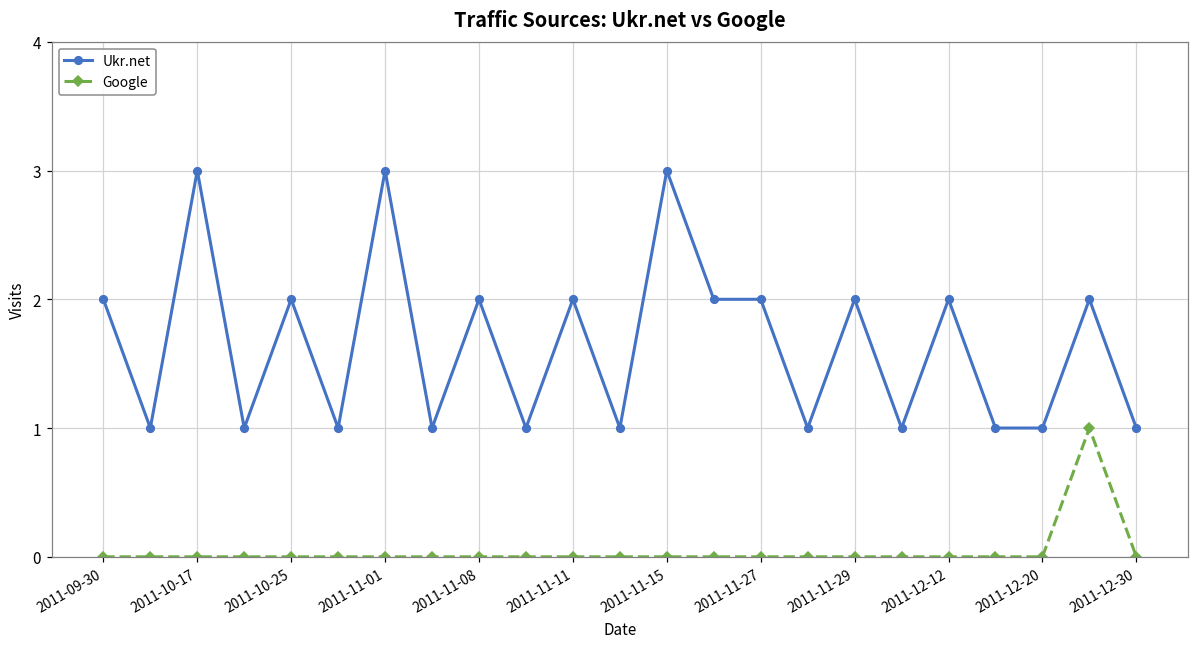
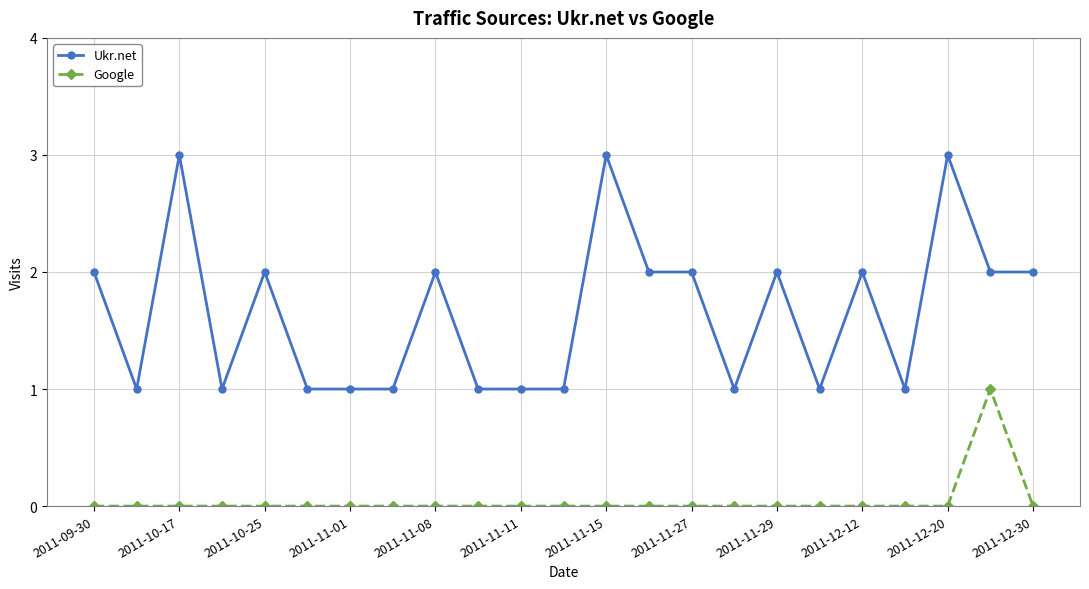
Ukr.net, 2011-11-01: 3 -> 1
Ukr.net, 2011-11-11: 2 -> 1
Ukr.net, 2011-12-20: 1 -> 3
Ukr.net, 2011-12-30: 1 -> 2
